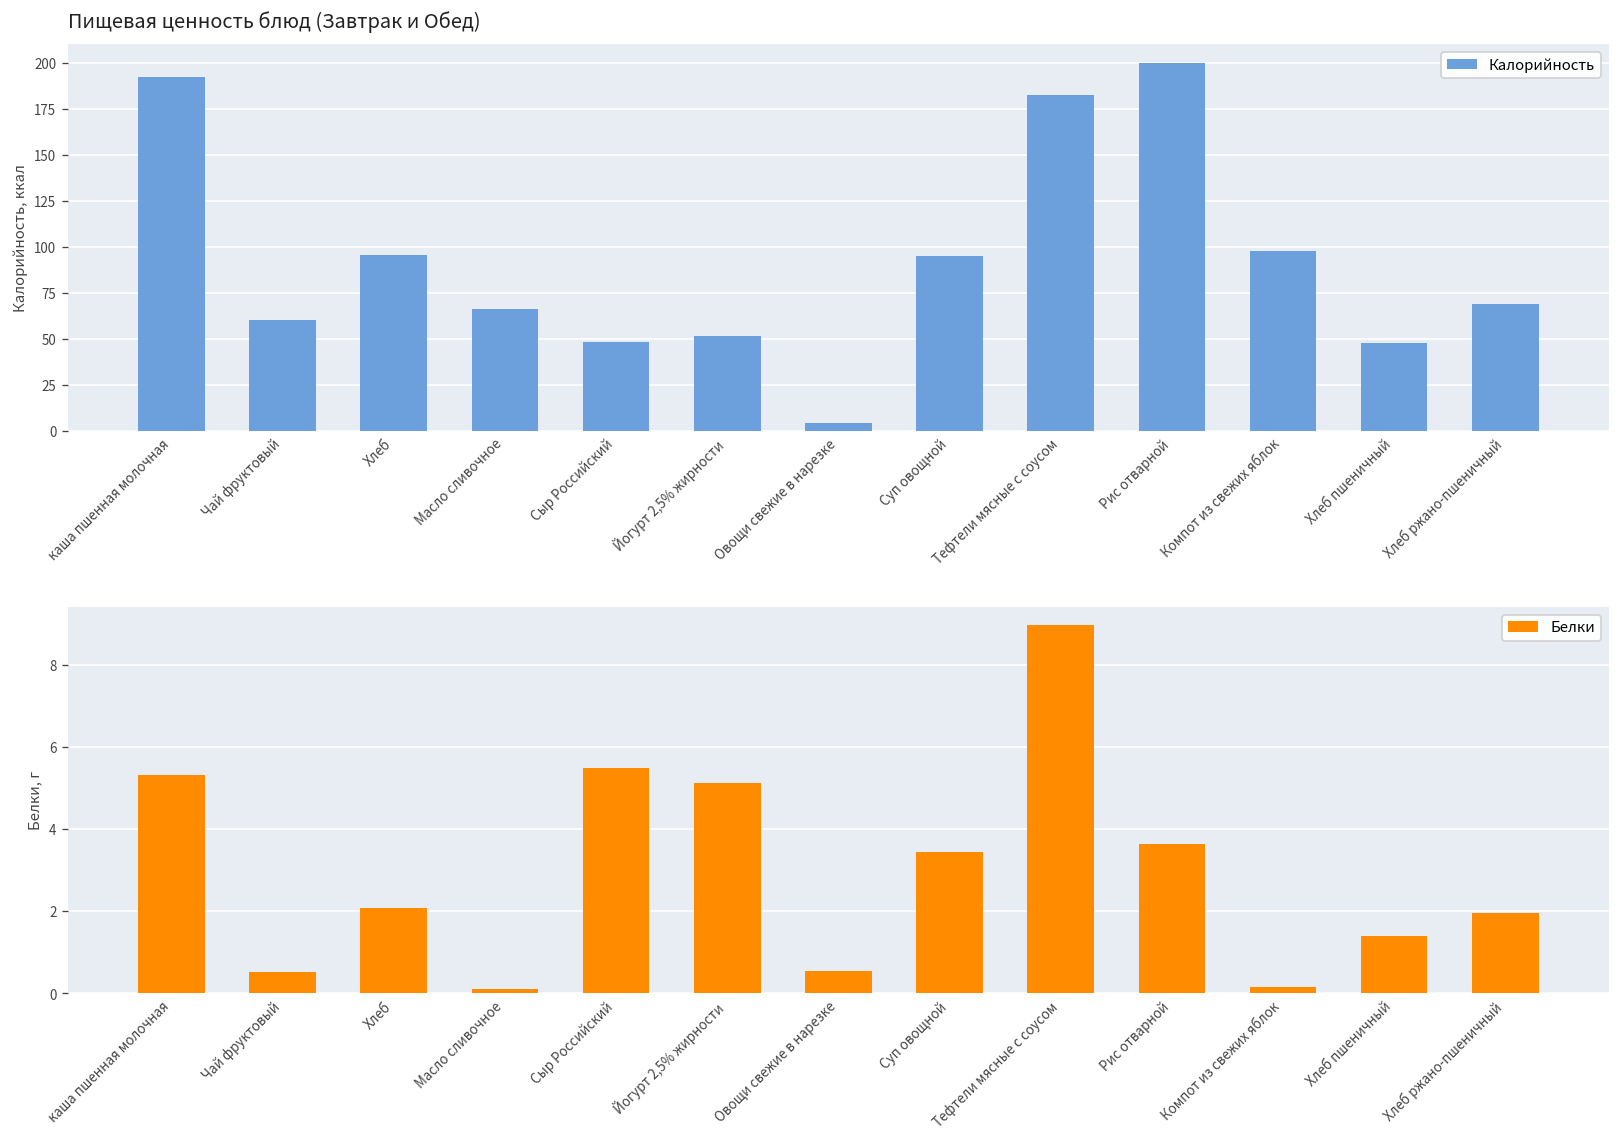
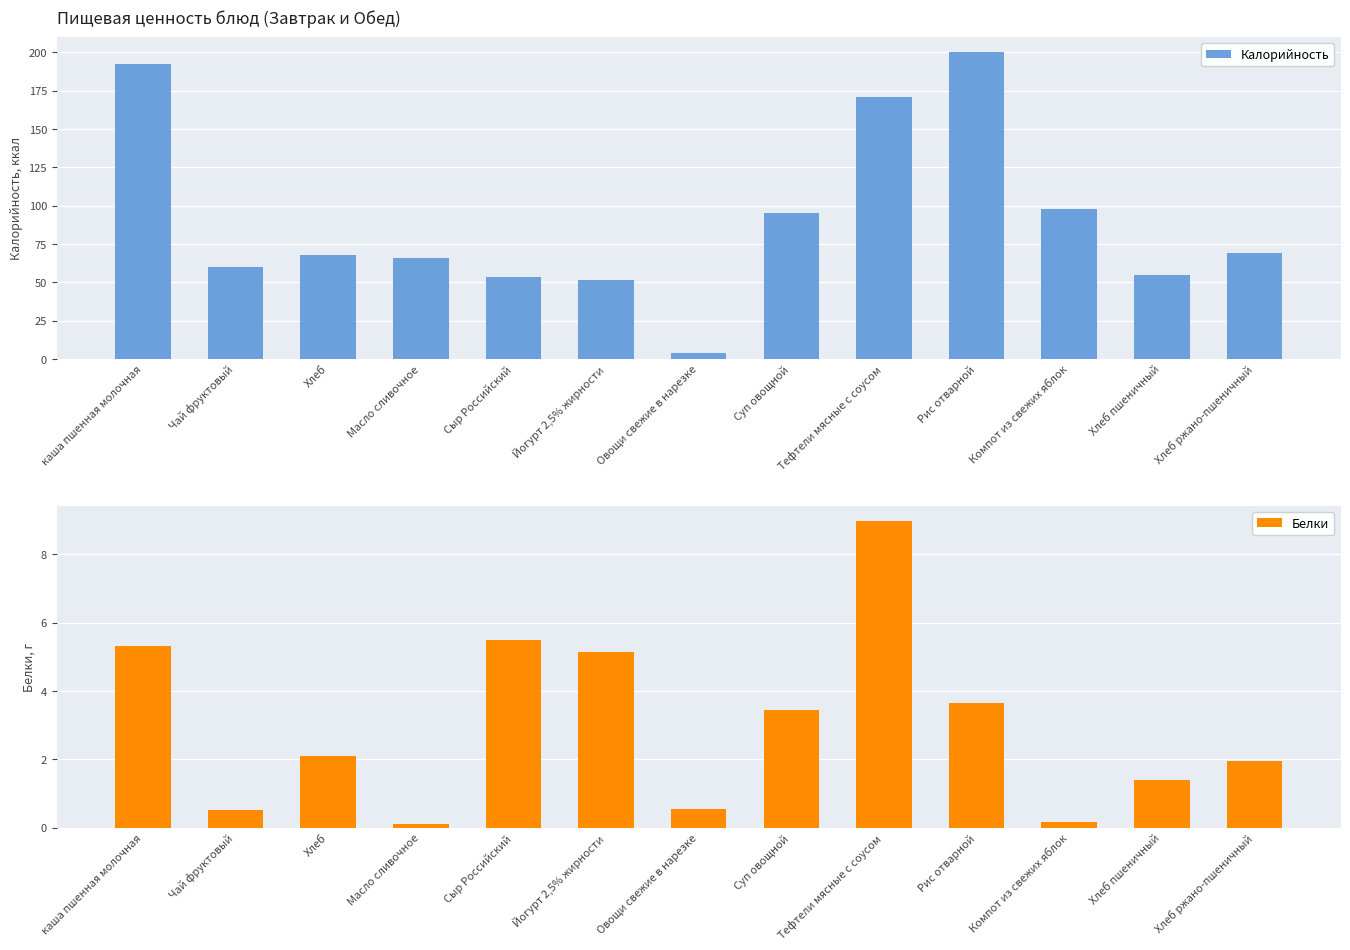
Пищевая ценность блюд (Завтрак и Обед), Хлеб: 96 -> 68
Пищевая ценность блюд (Завтрак и Обед), Сыр Российский: 48 -> 54
Пищевая ценность блюд (Завтрак и Обед), Тефтели мясные с соусом: 182 -> 171
Пищевая ценность блюд (Завтрак и Обед), Хлеб пшеничный: 48 -> 55
